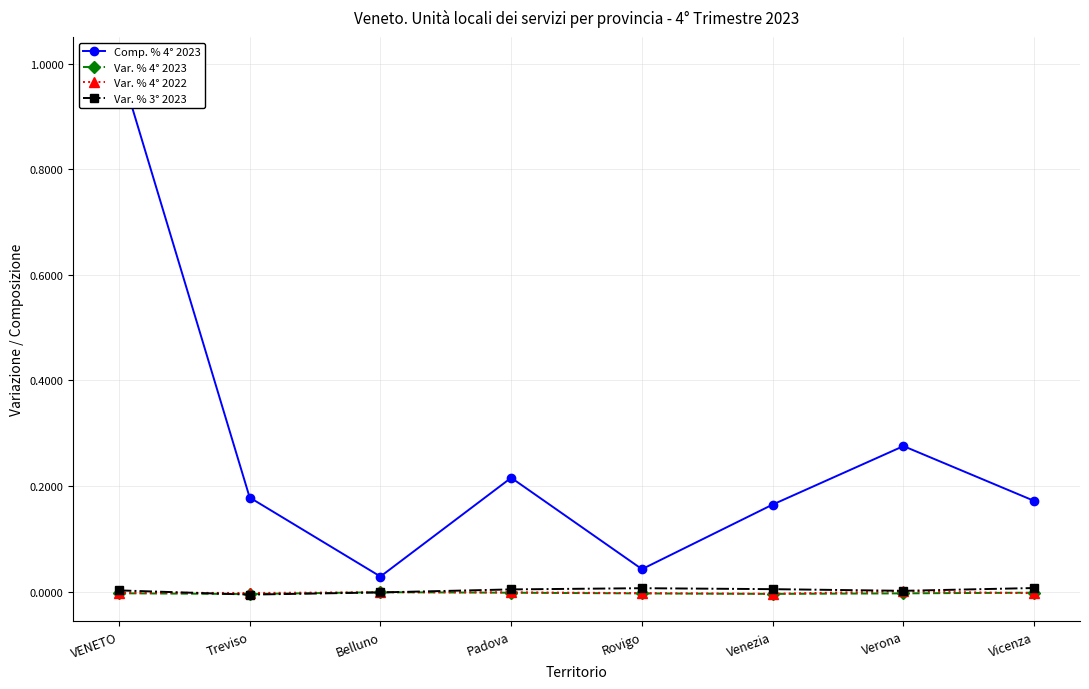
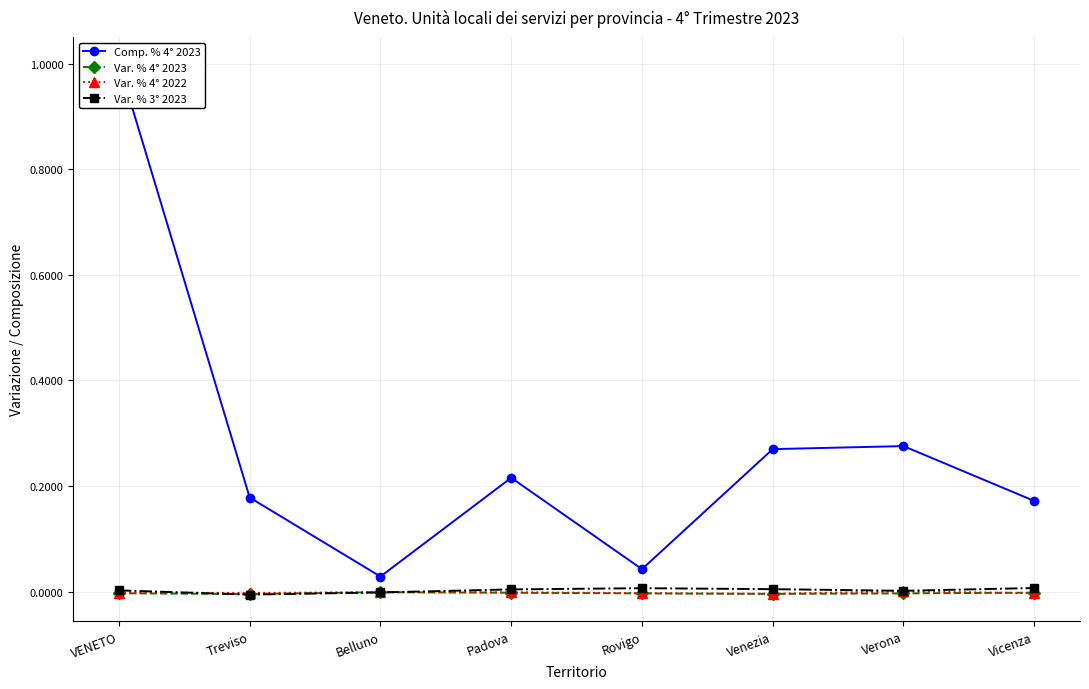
Comp. % 4° 2023, Venezia: 0.17 -> 0.27
